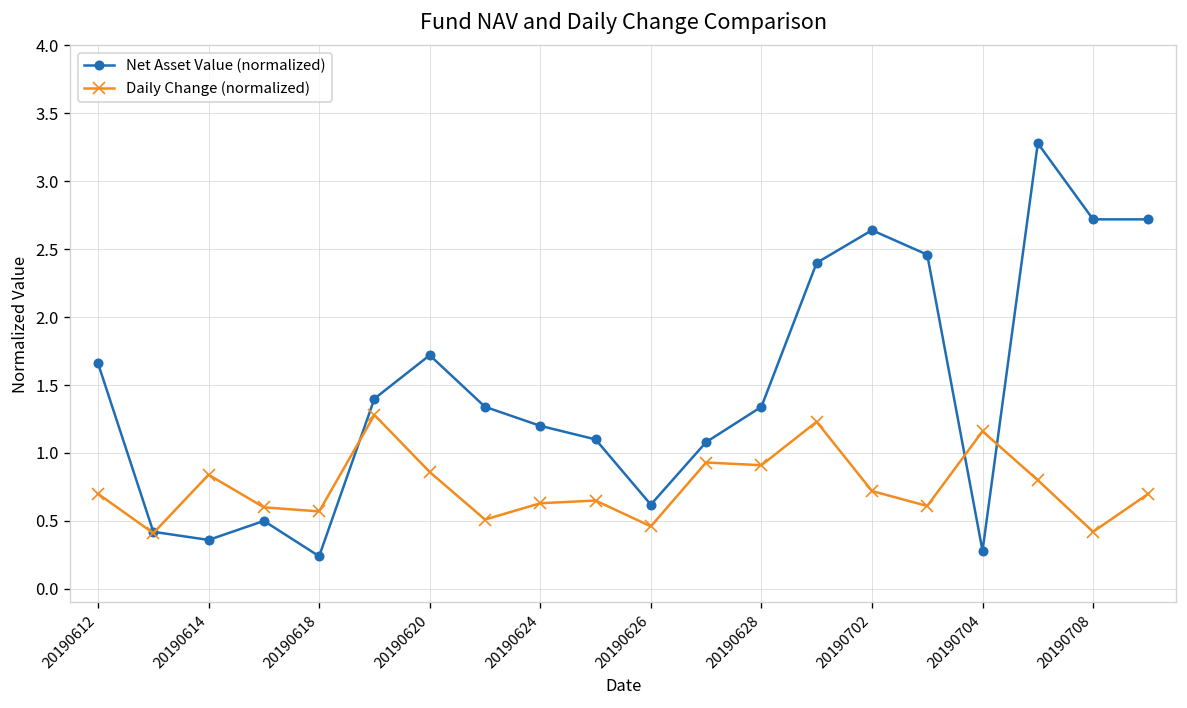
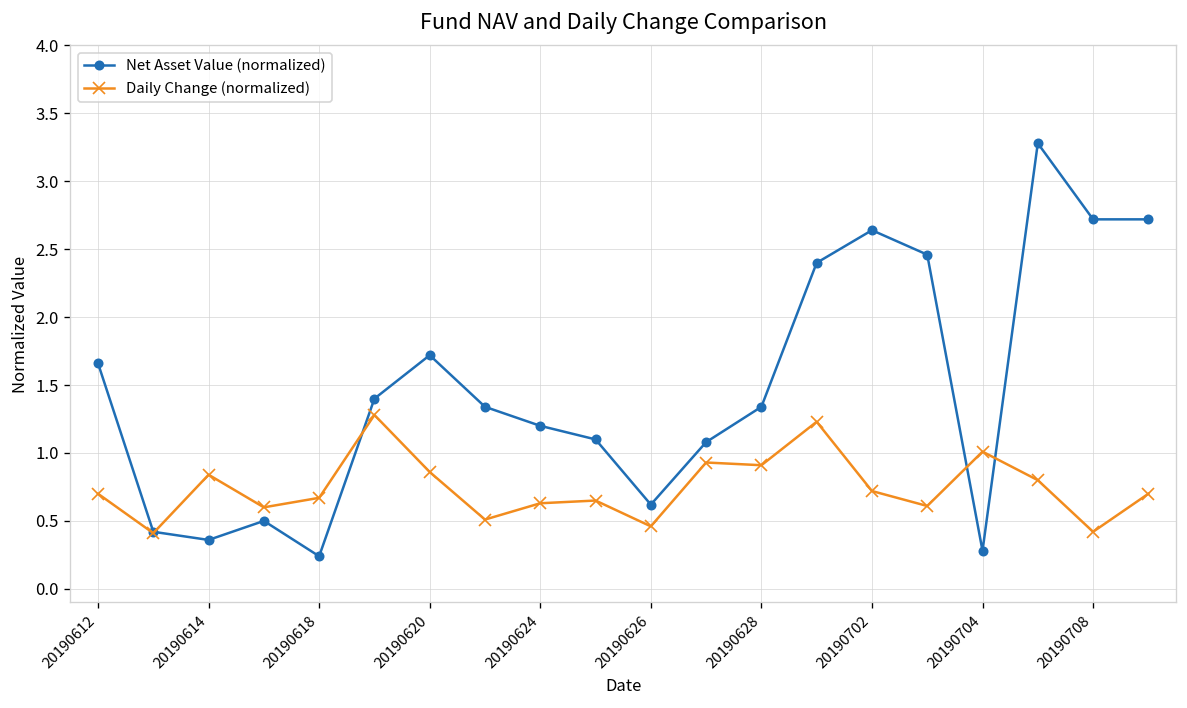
Daily Change (normalized), 20190618: 0.57 -> 0.67
Daily Change (normalized), 20190704: 1.16 -> 1.01
